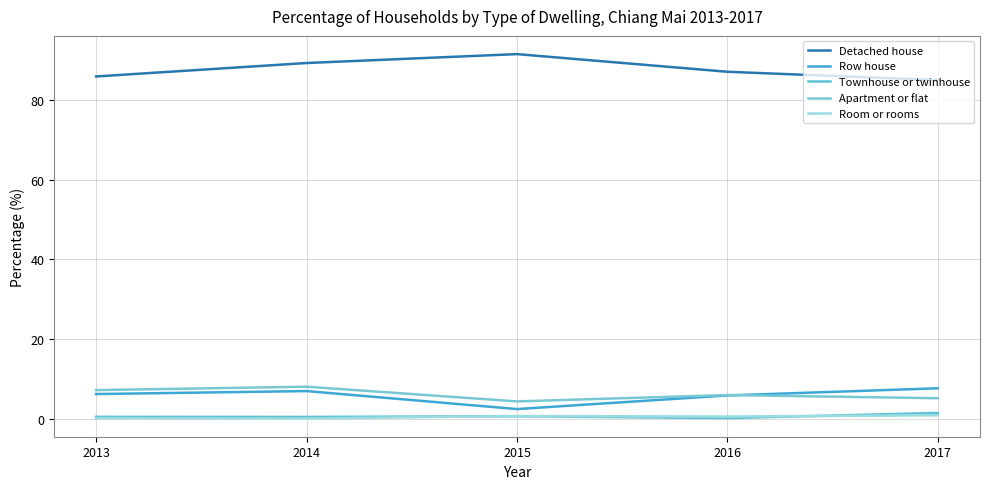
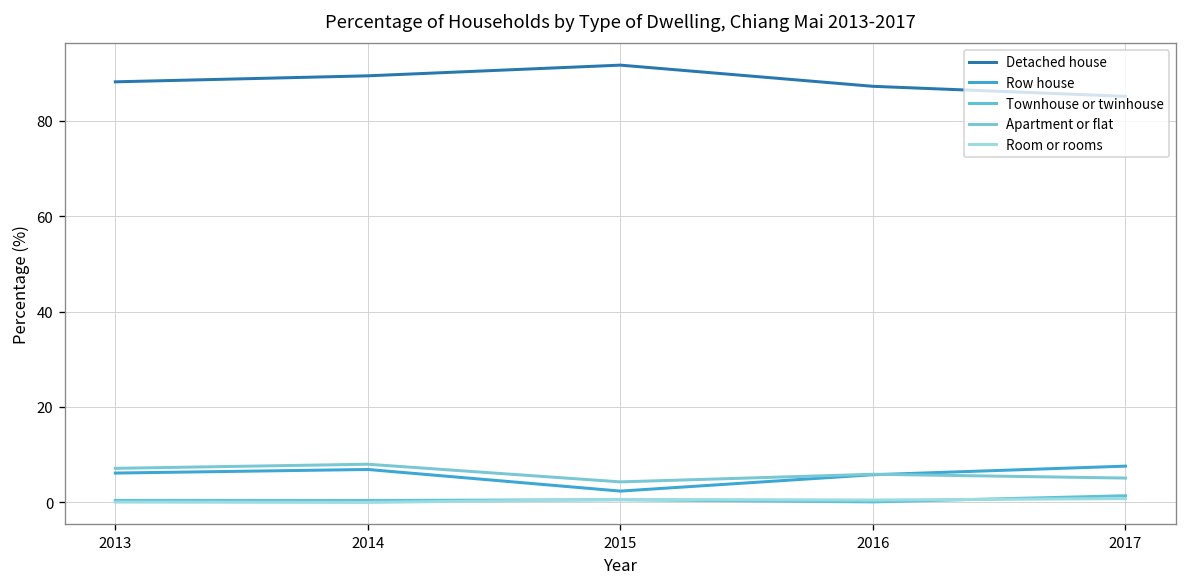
Detached house, 2013: 86 -> 88
